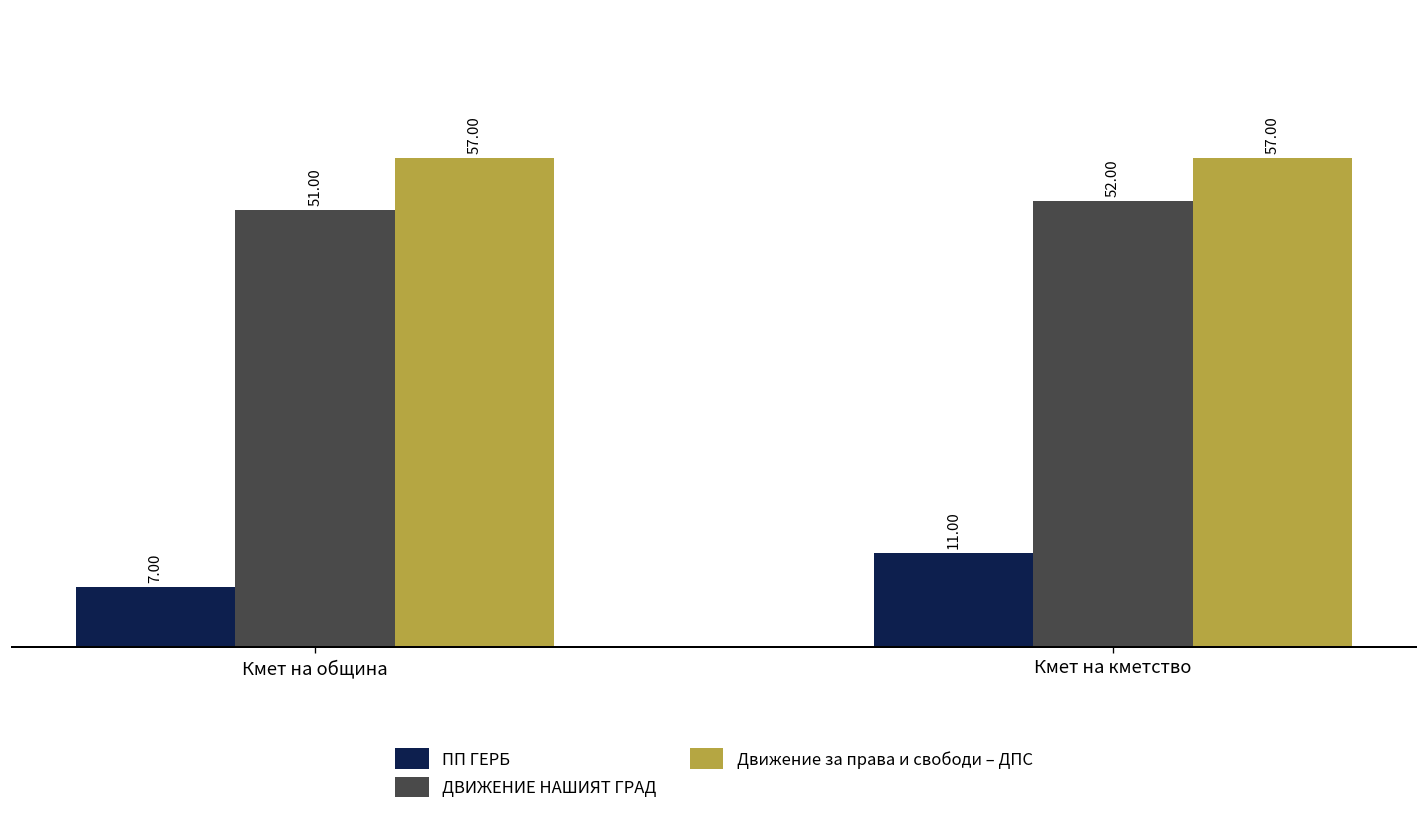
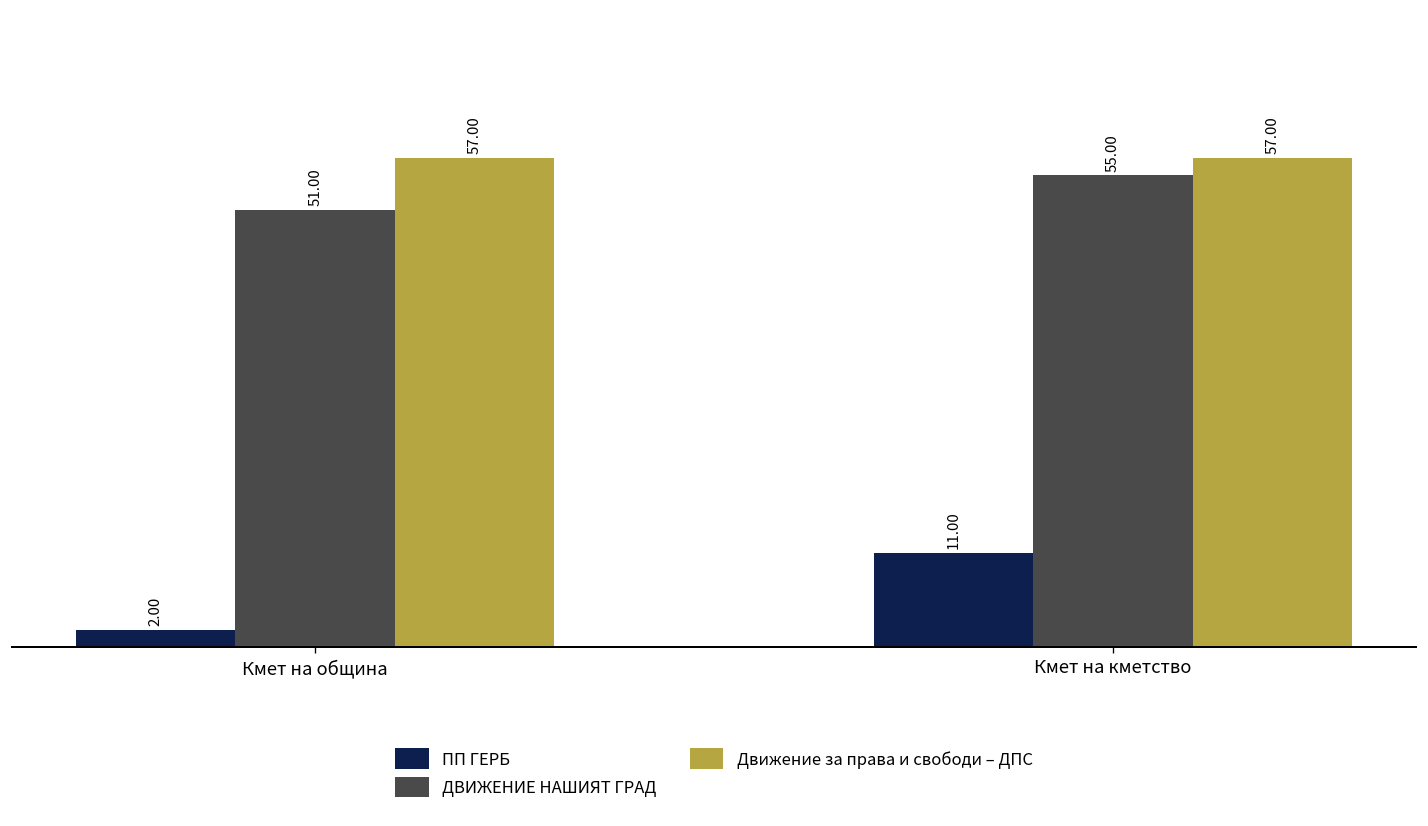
ПП ГЕРБ, Кмет на община: 7.00 -> 2.00
ДВИЖЕНИЕ НАШИЯТ ГРАД, Кмет на кметство: 52.00 -> 55.00
